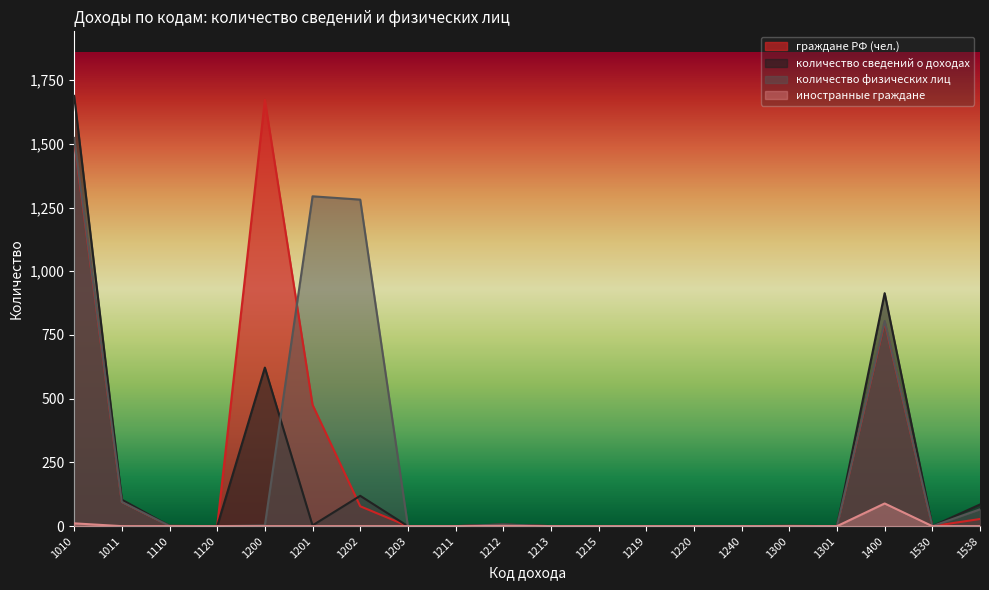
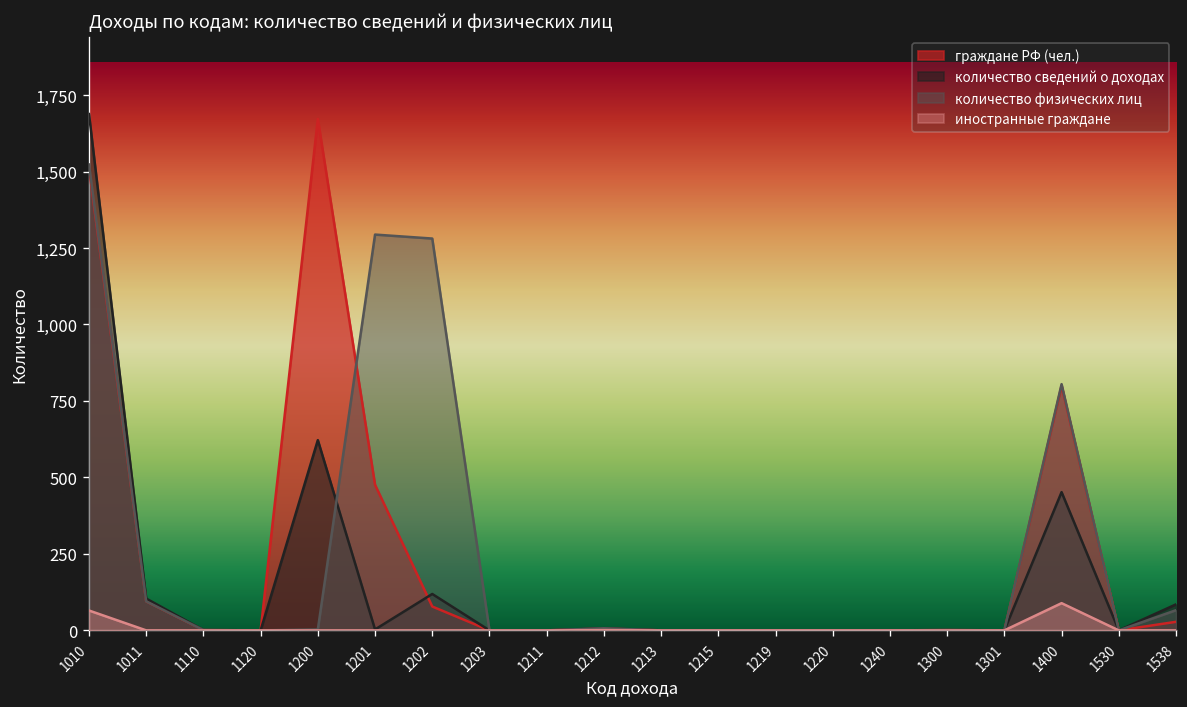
иностранные граждане, 1010: 10 -> 70
количество сведений о доходах, 1400: 910 -> 450
